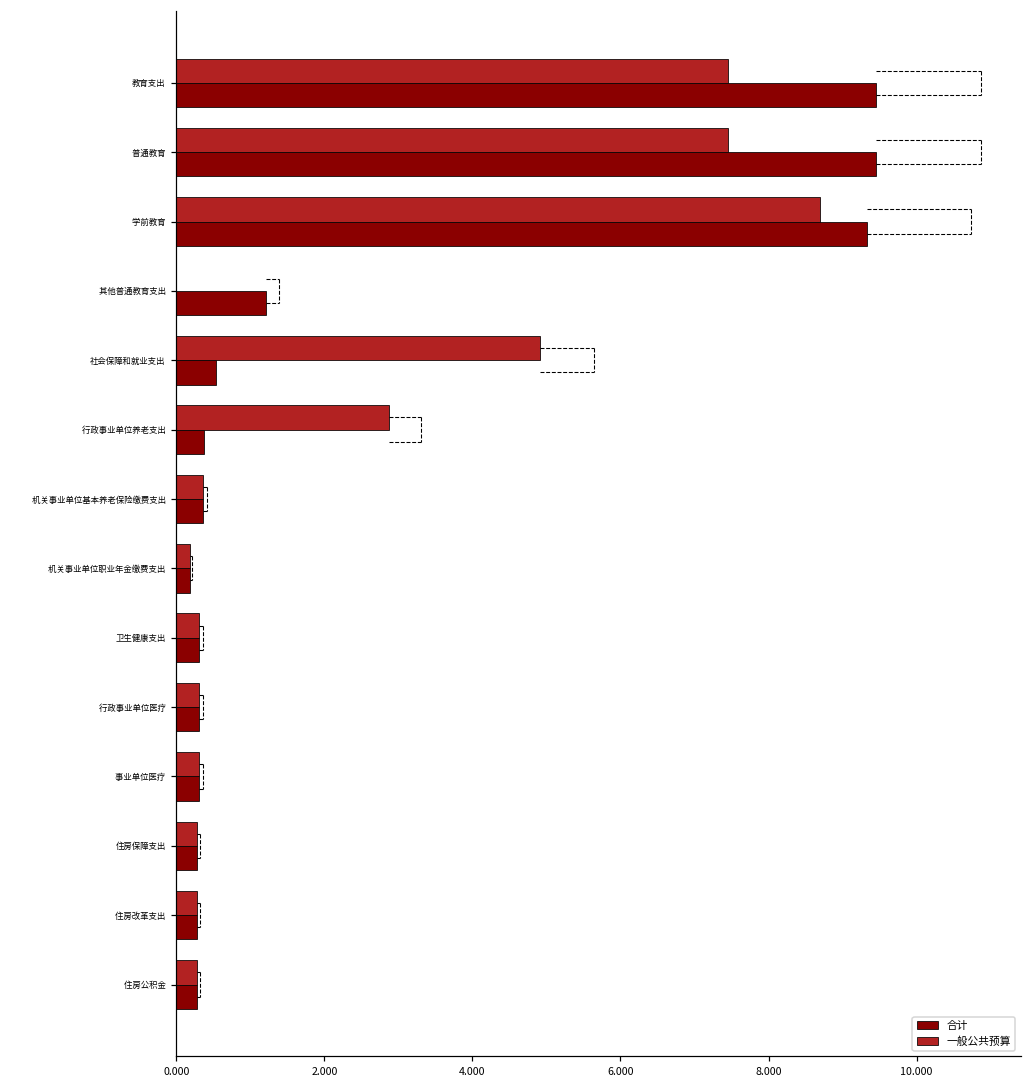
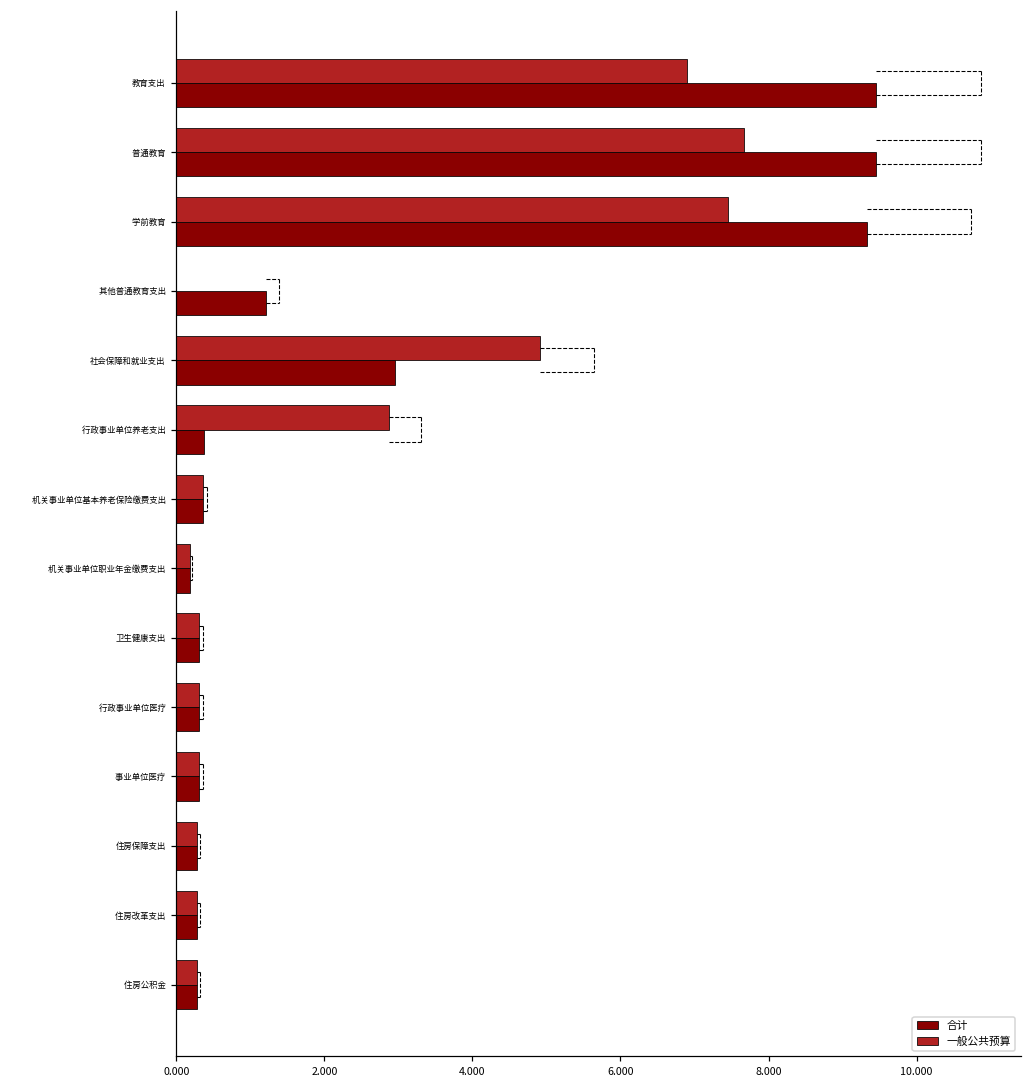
一般公共预算, 教育支出: 7.4 -> 6.9
一般公共预算, 普通教育: 7.4 -> 7.7
一般公共预算, 学前教育: 8.7 -> 7.4
合计, 社会保障和就业支出: 0.5 -> 3.0
